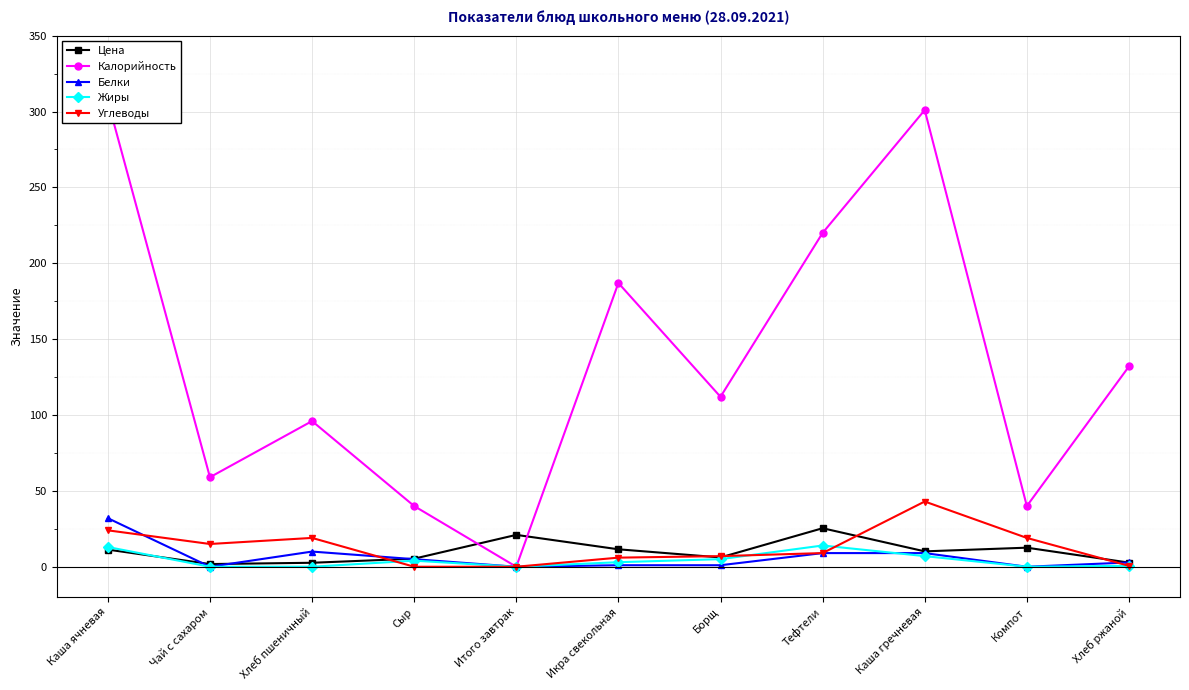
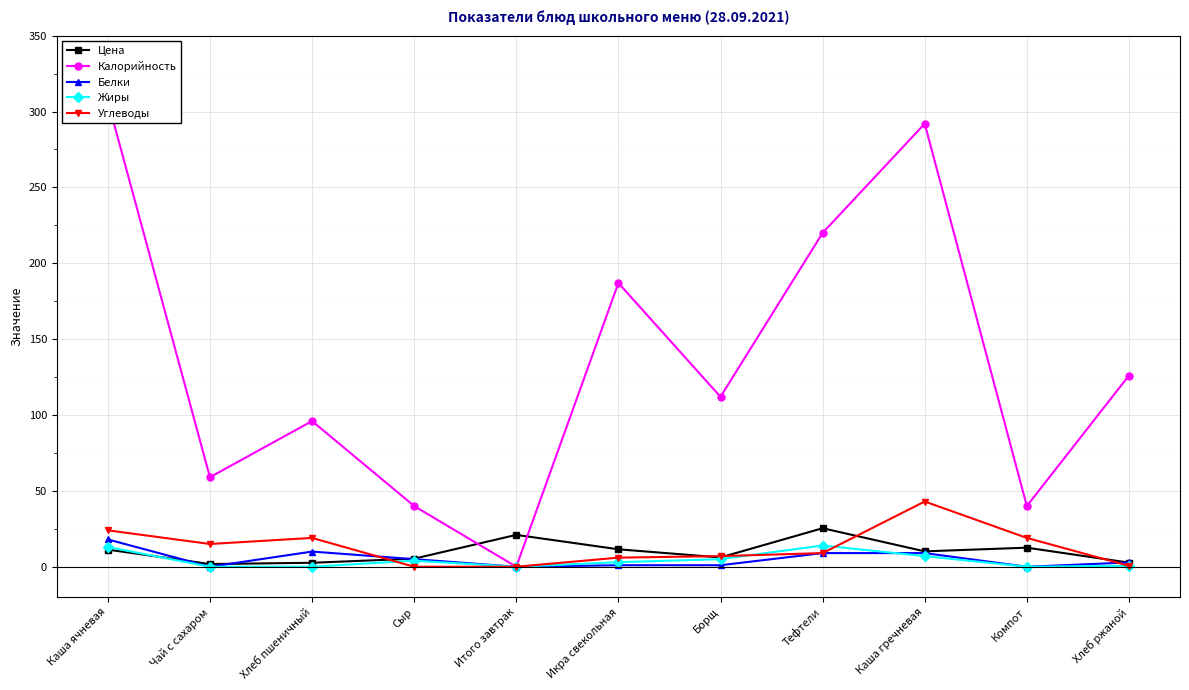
Белки, Каша ячневая: 32 -> 18
Калорийность, Каша гречневая: 301 -> 292
Калорийность, Хлеб ржаной: 132 -> 126
